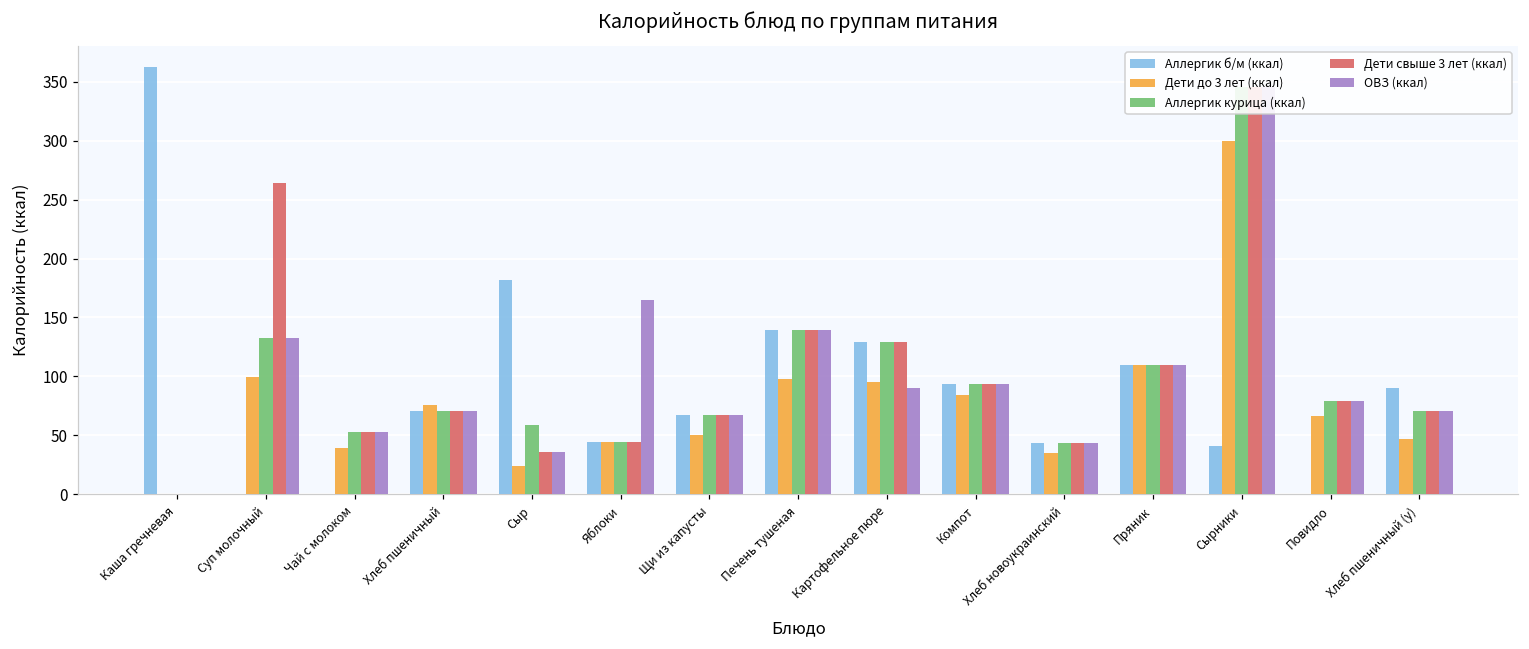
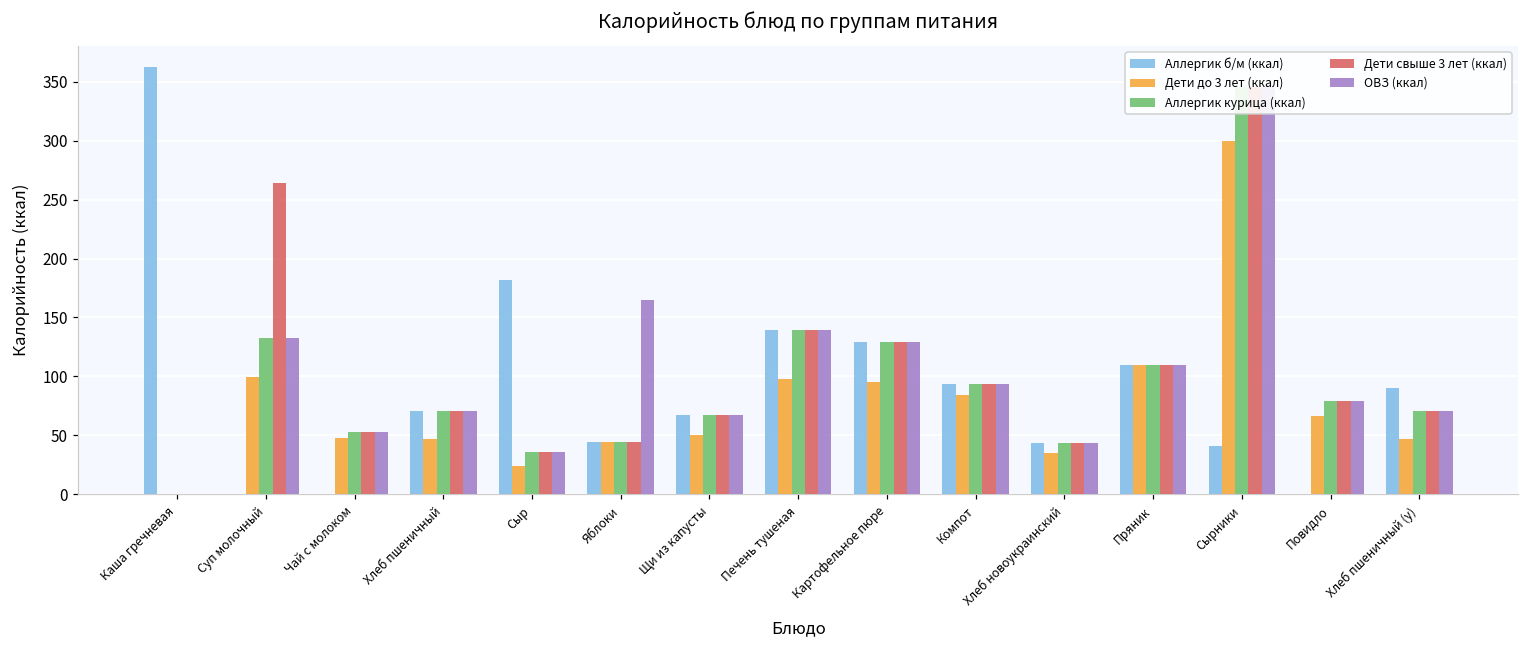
Дети до 3 лет (ккал), Чай с молоком: 39 -> 48
Дети до 3 лет (ккал), Хлеб пшеничный: 76 -> 47
Аллергик курица (ккал), Сыр: 59 -> 36
ОВЗ (ккал), Картофельное пюре: 90 -> 130
